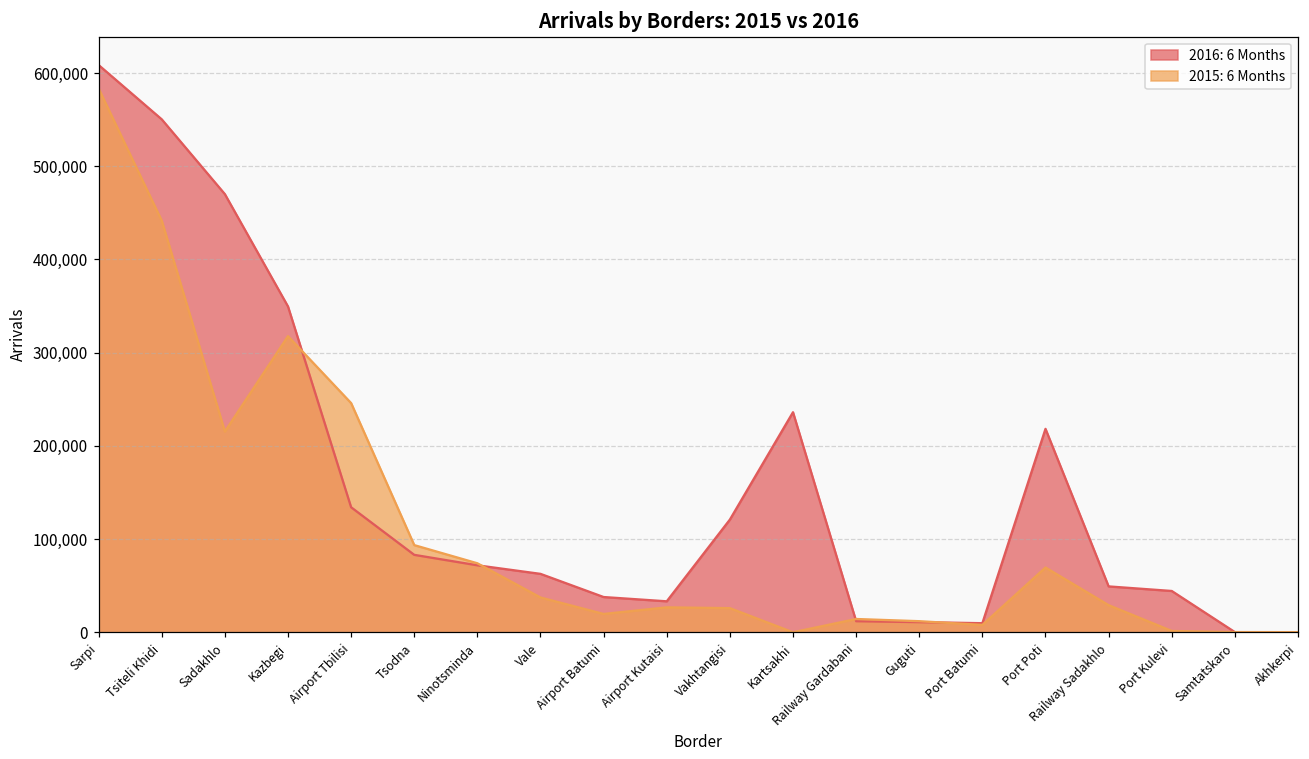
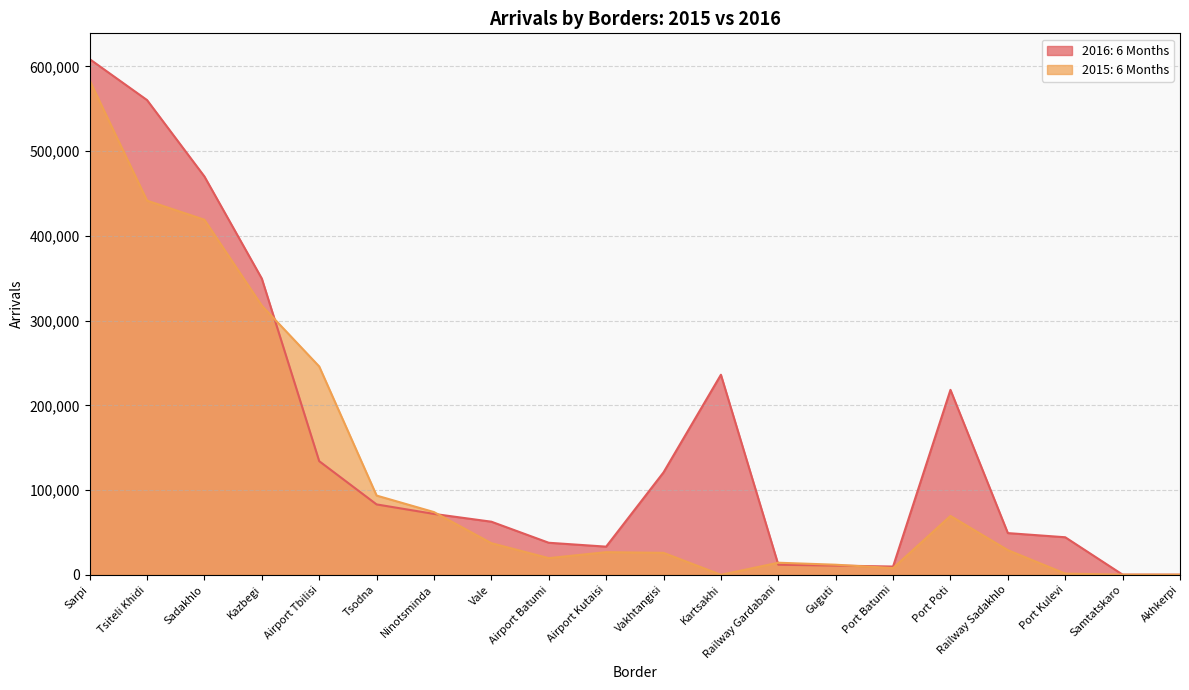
2016: 6 Months, Tsiteli Khidi: 550,000 -> 560,000
2015: 6 Months, Sadakhlo: 220,000 -> 420,000
